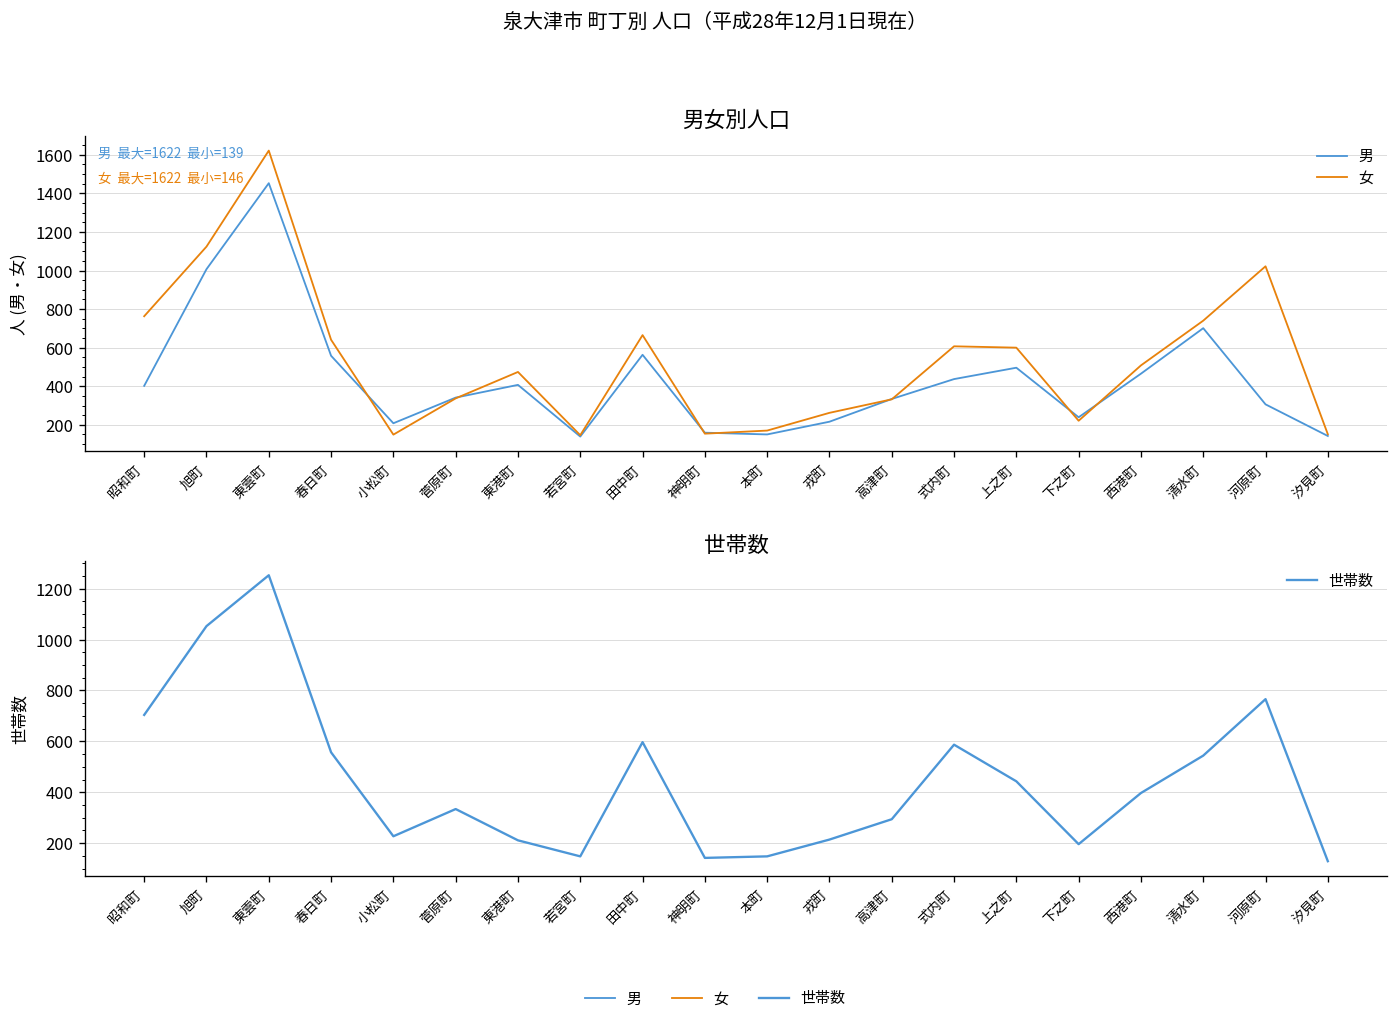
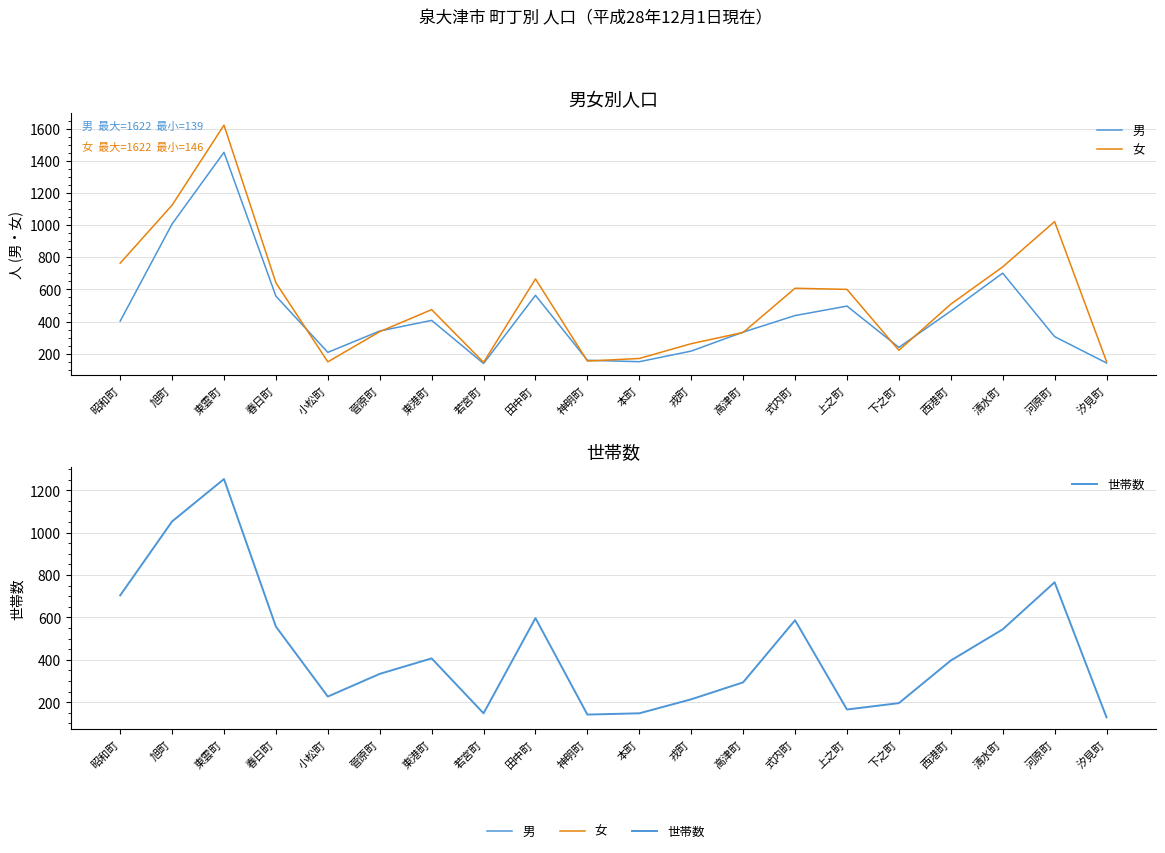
世帯数, 東港町: 210 -> 410
世帯数, 上之町: 440 -> 170
